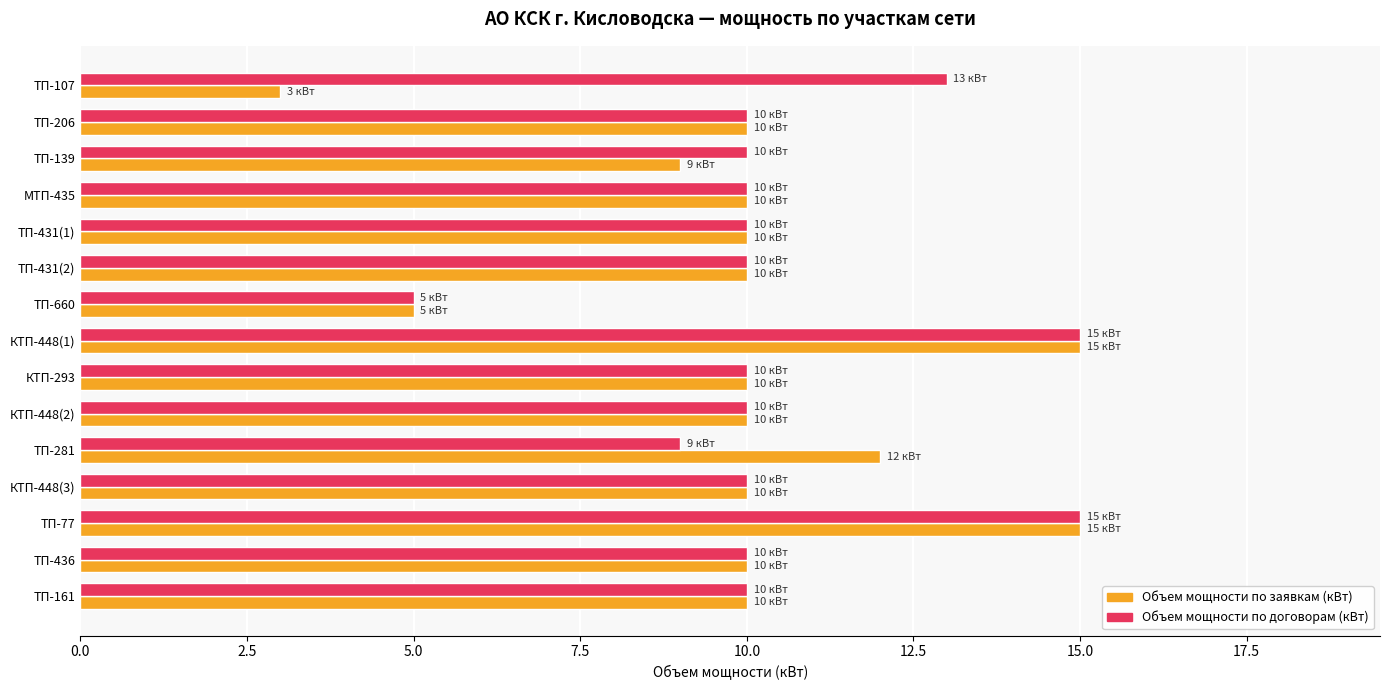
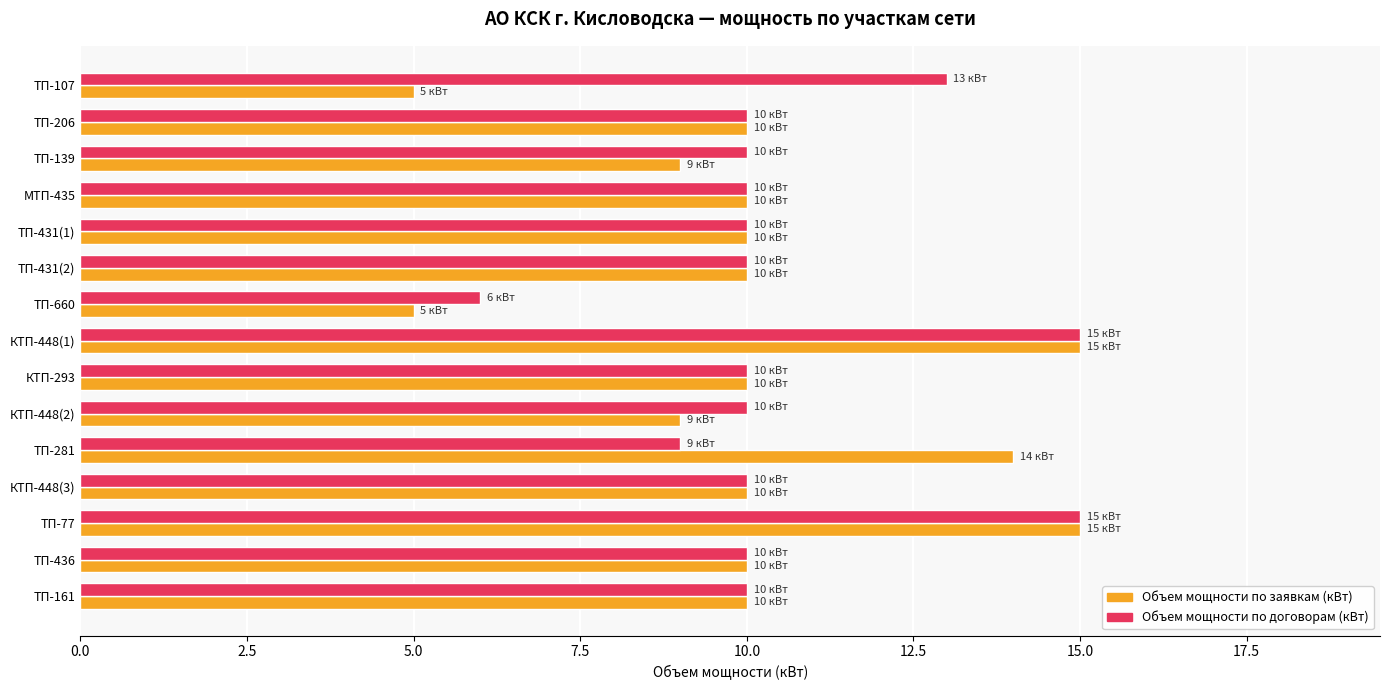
Объем мощности по заявкам (кВт), ТП-107: 3 -> 5
Объем мощности по договорам (кВт), ТП-660: 5 -> 6
Объем мощности по заявкам (кВт), КТП-448(2): 10 -> 9
Объем мощности по заявкам (кВт), ТП-281: 12 -> 14
